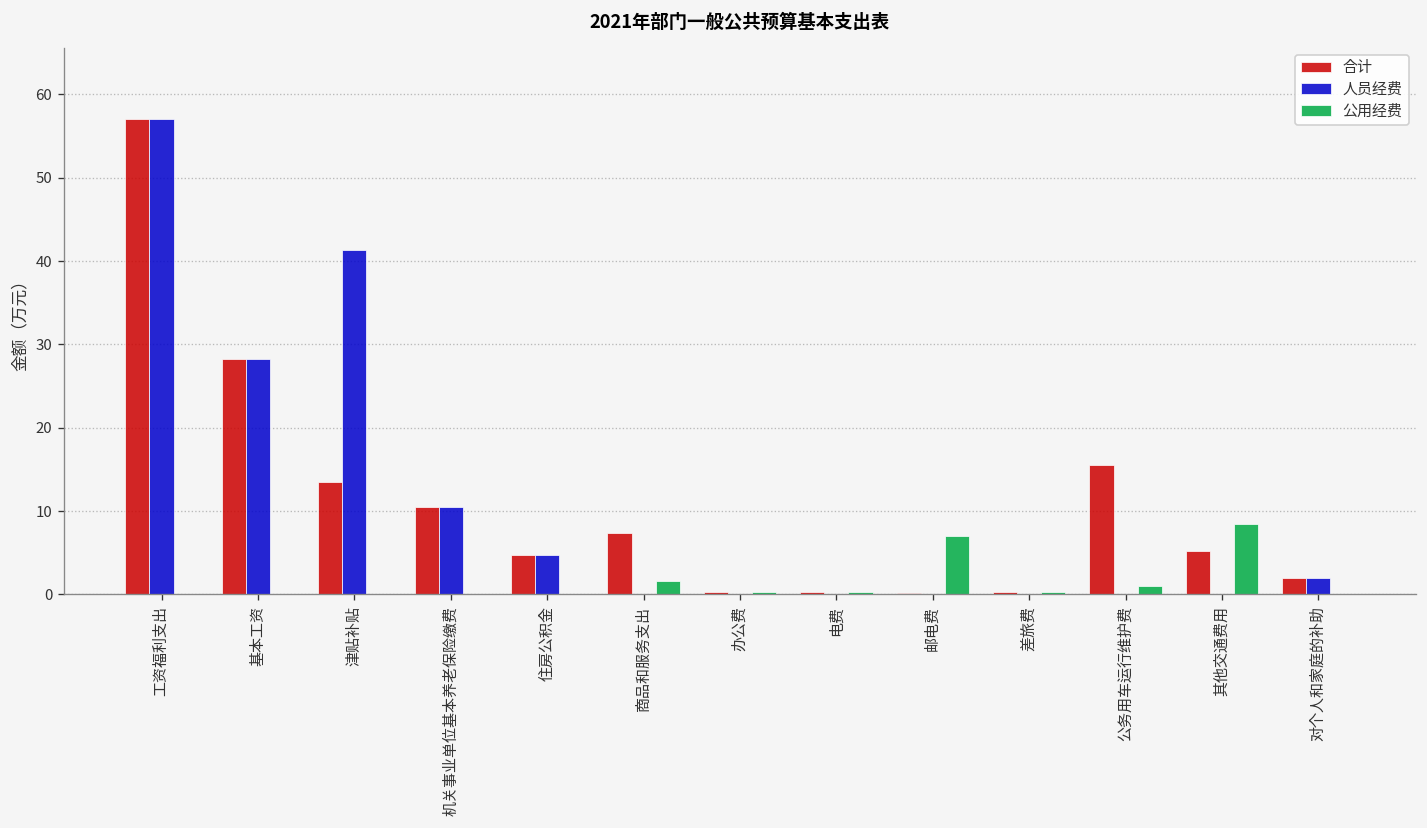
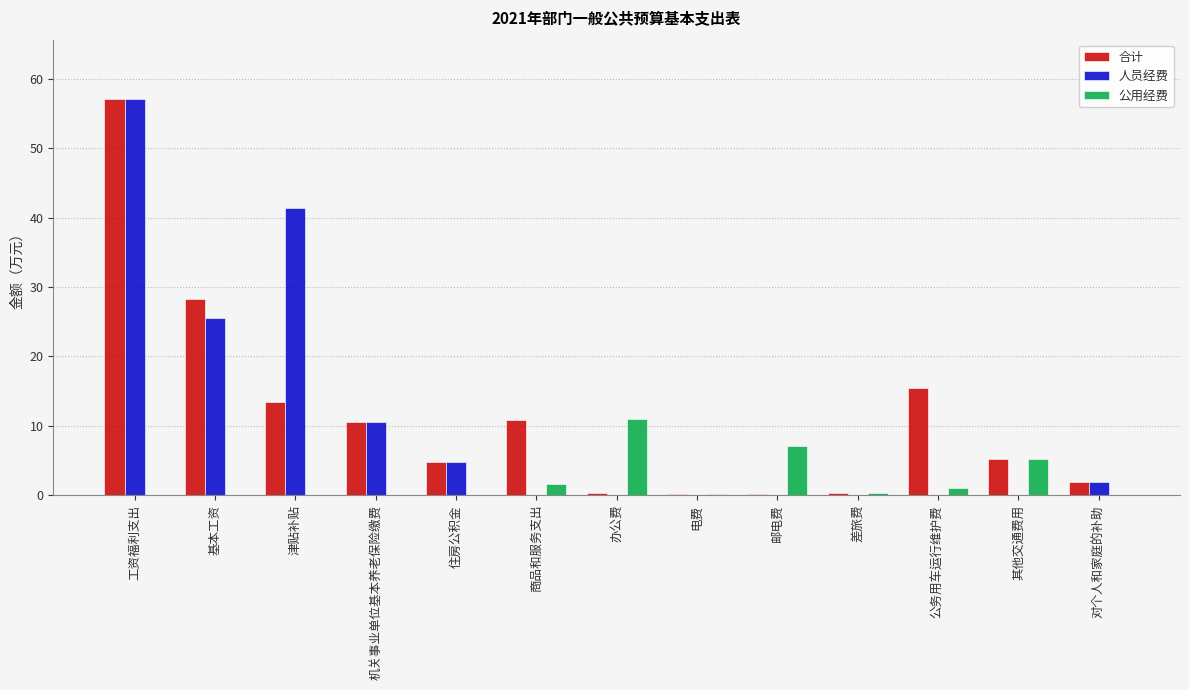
人员经费, 基本工资: 28 -> 26
合计, 商品和服务支出: 7 -> 11
公用经费, 办公费: 0 -> 11
公用经费, 其他交通费用: 8 -> 5
